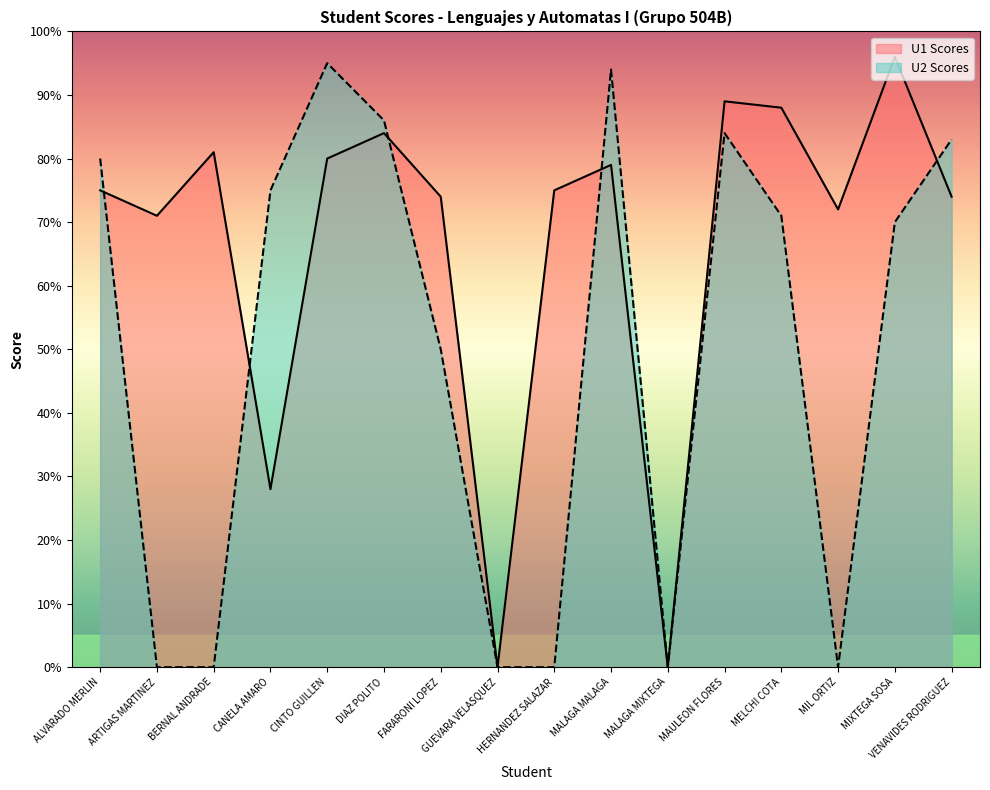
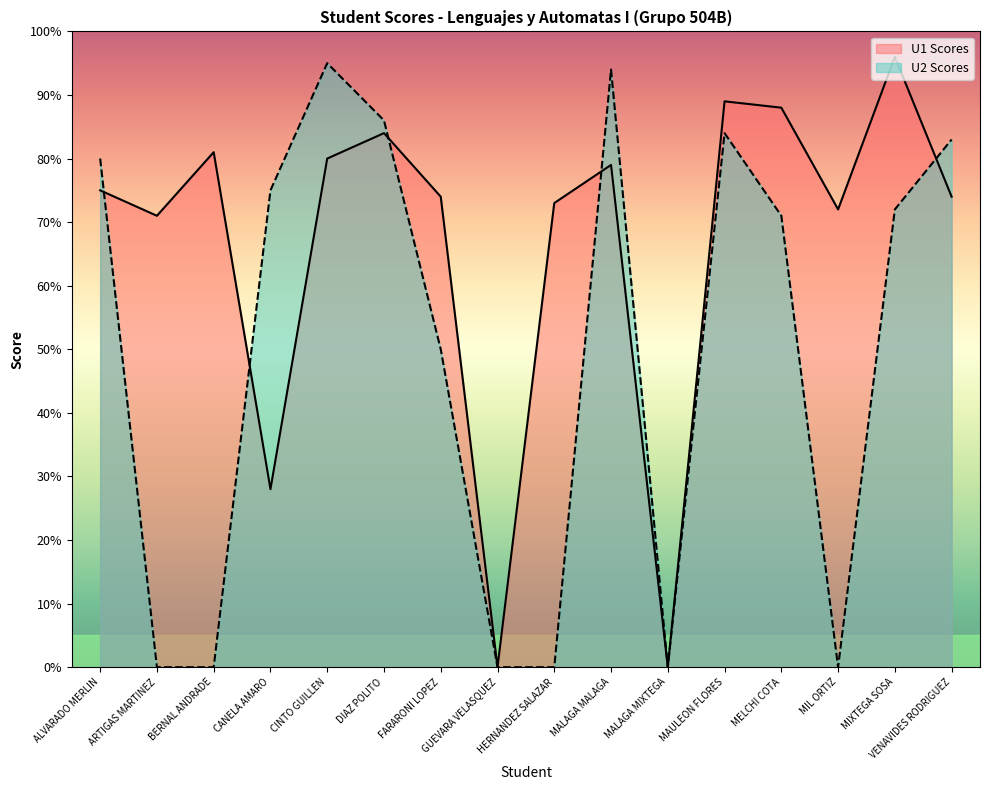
U1 Scores, HERNANDEZ SALAZAR: 75% -> 73%
U2 Scores, MIXTEGA SOSA: 70% -> 72%
